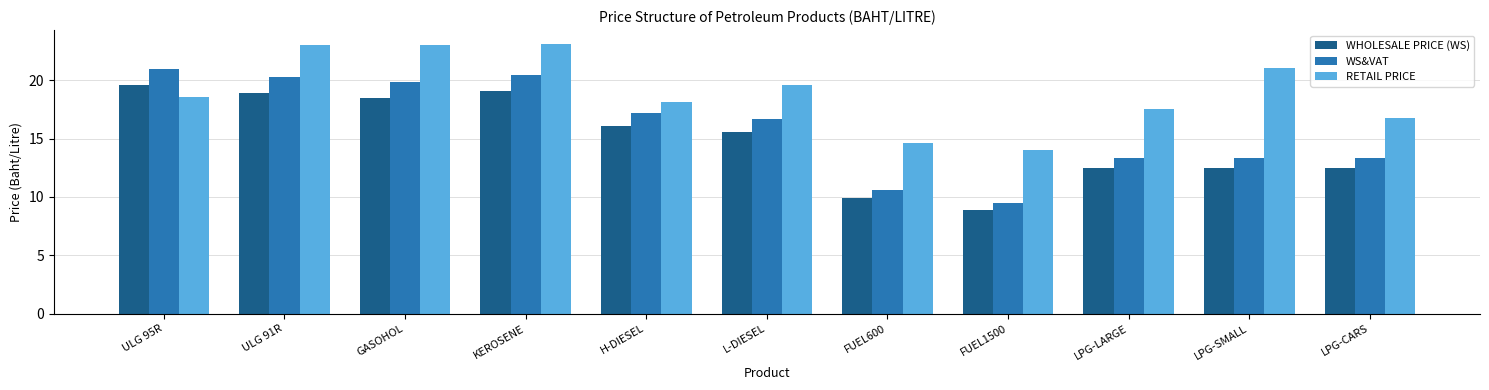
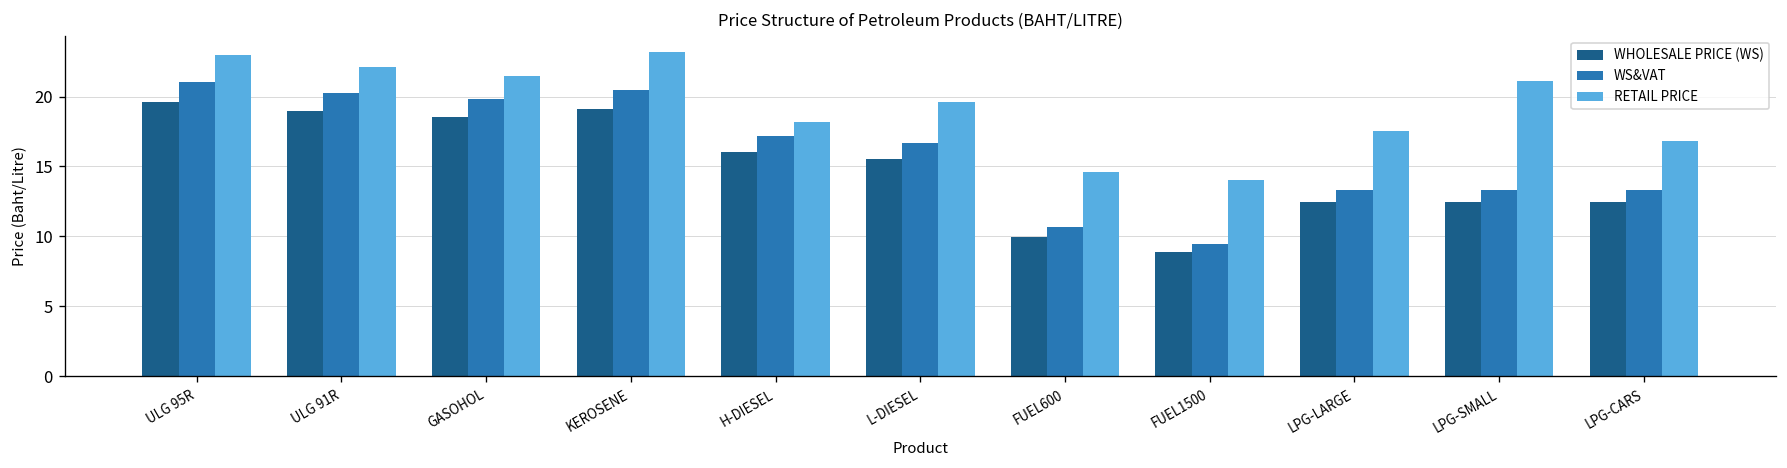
RETAIL PRICE, ULG 95R: 18.6 -> 22.9
RETAIL PRICE, ULG 91R: 23.0 -> 22.1
RETAIL PRICE, GASOHOL: 23.0 -> 21.4
